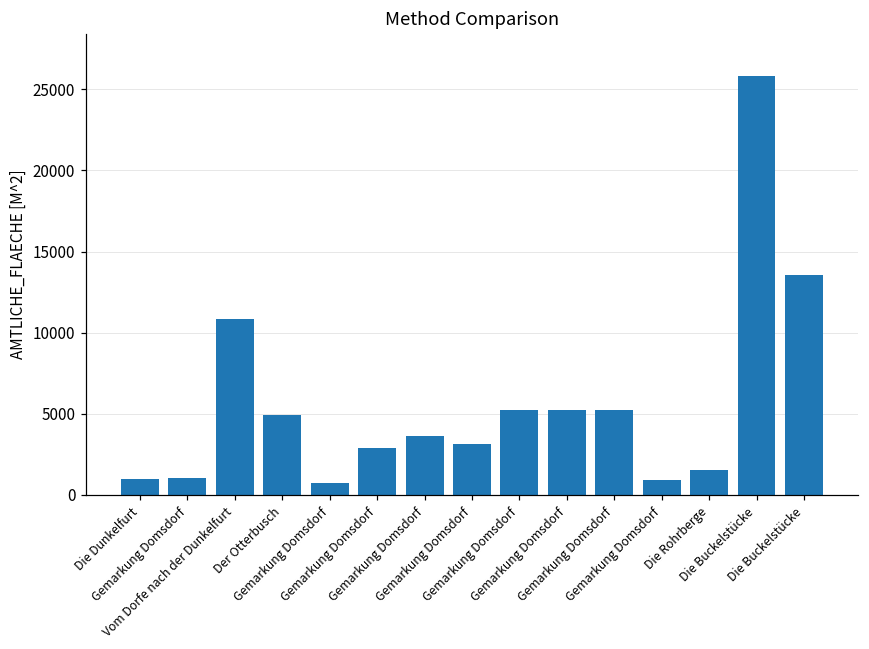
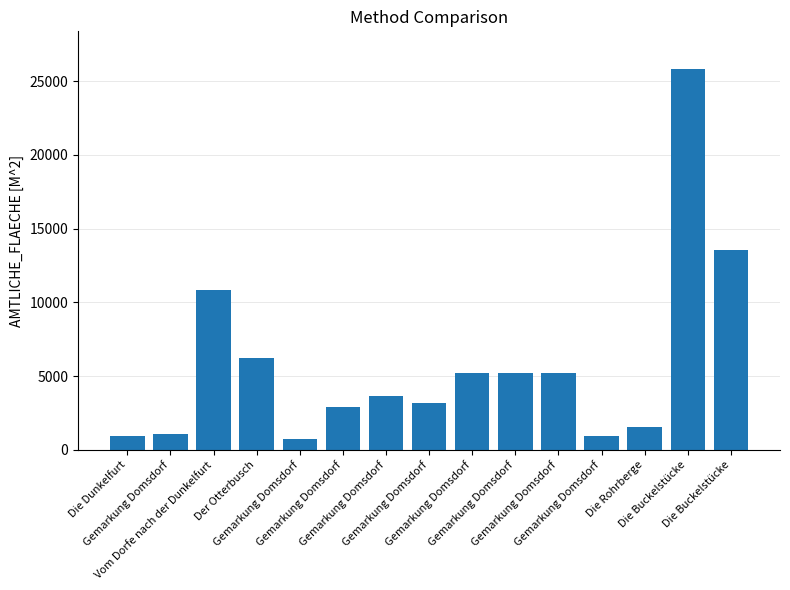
Der Otterbusch: 4900 -> 6200
